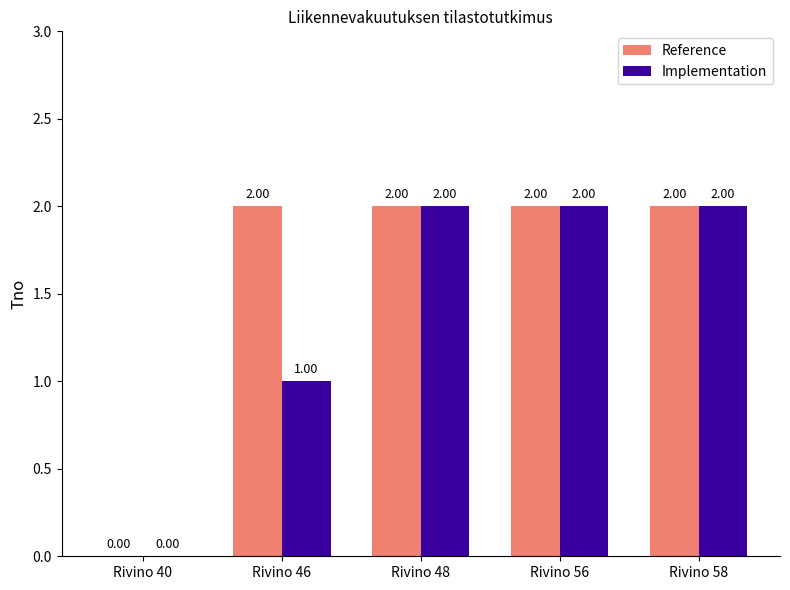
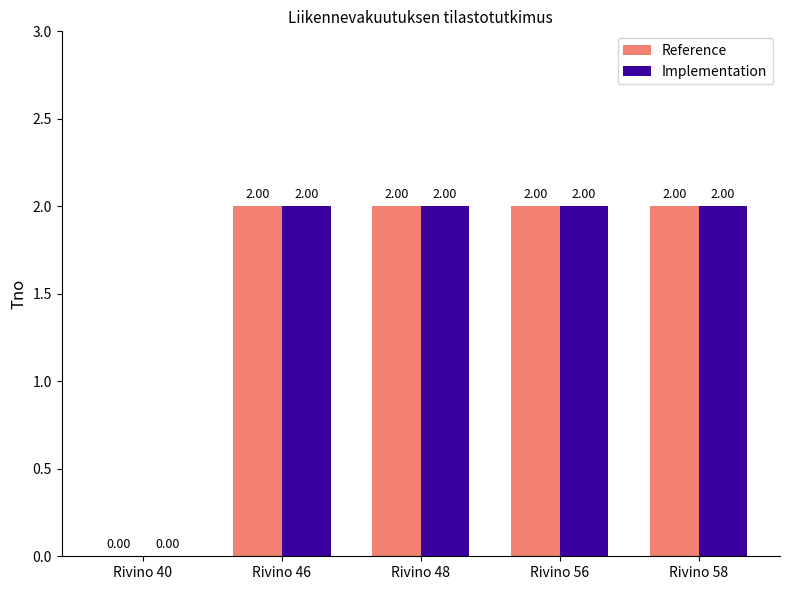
Implementation, Rivino 46: 1.00 -> 2.00
